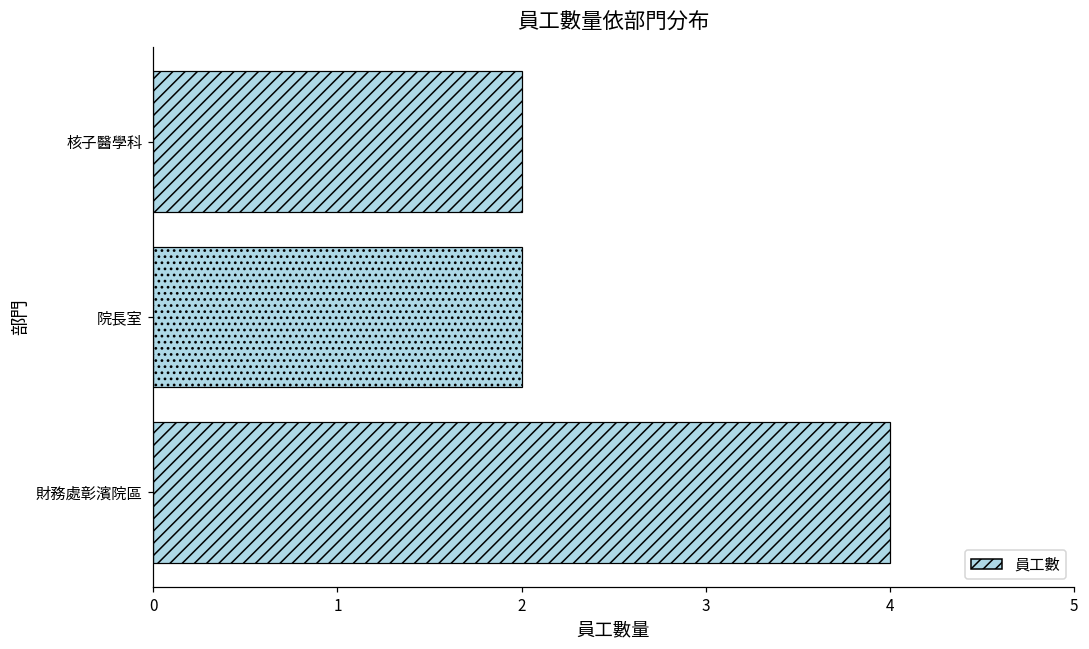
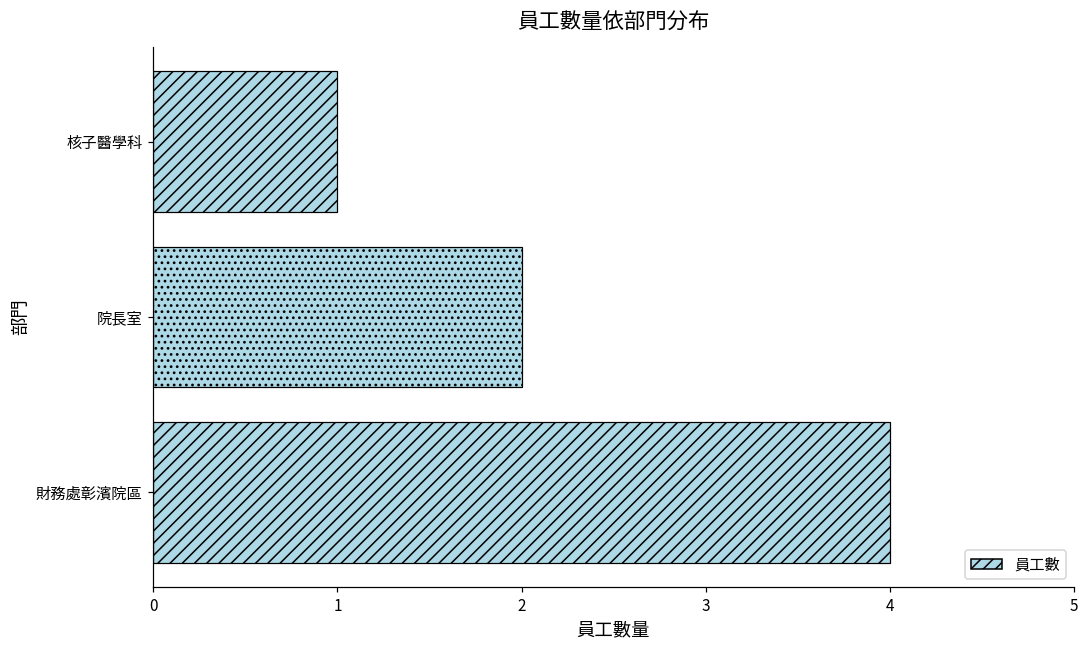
核子醫學科: 2 -> 1
